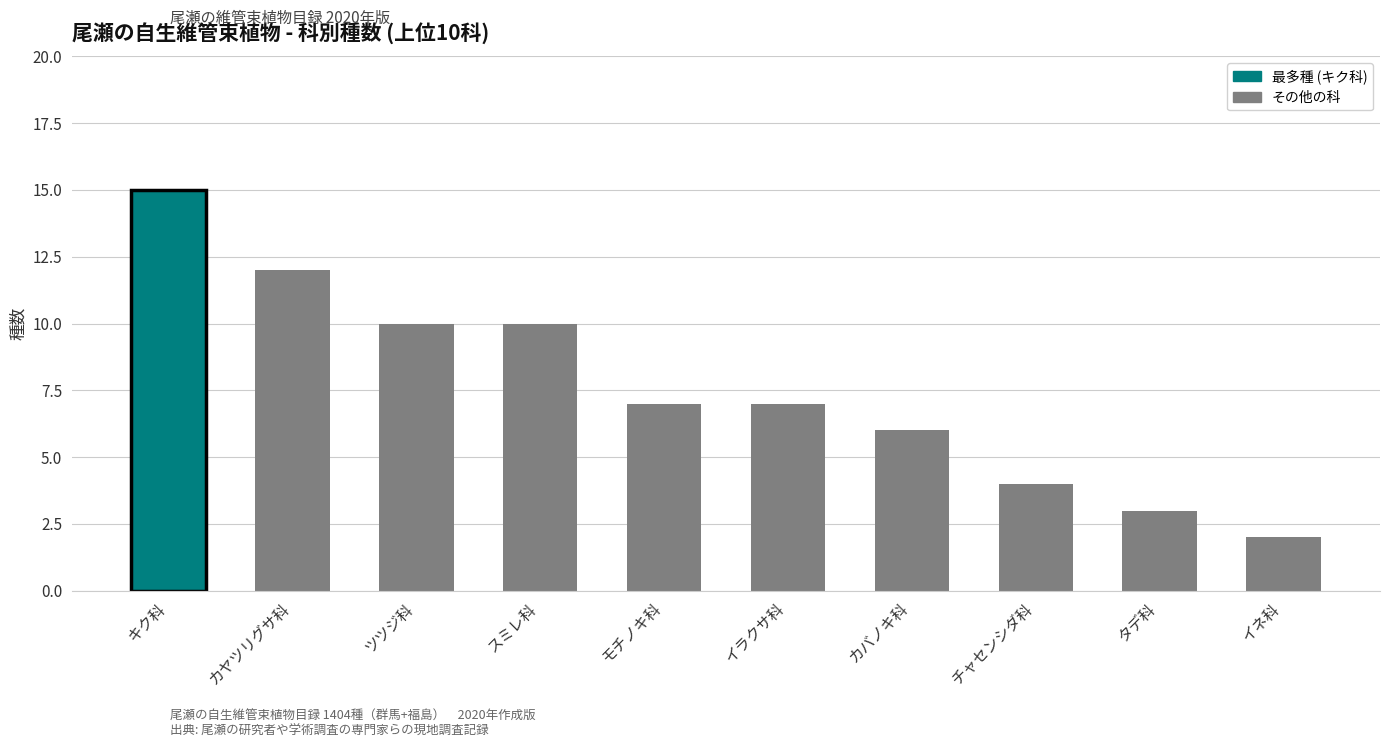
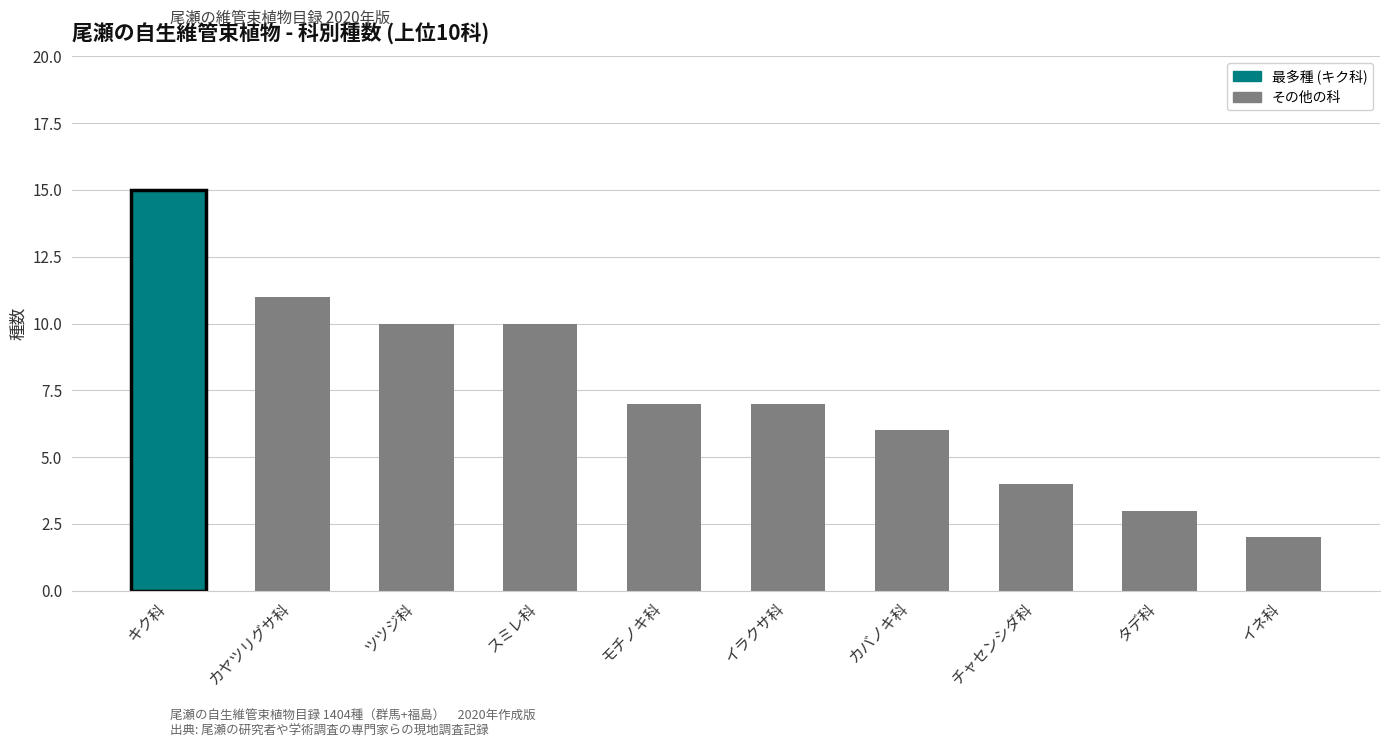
カヤツリグサ科: 12 -> 11
